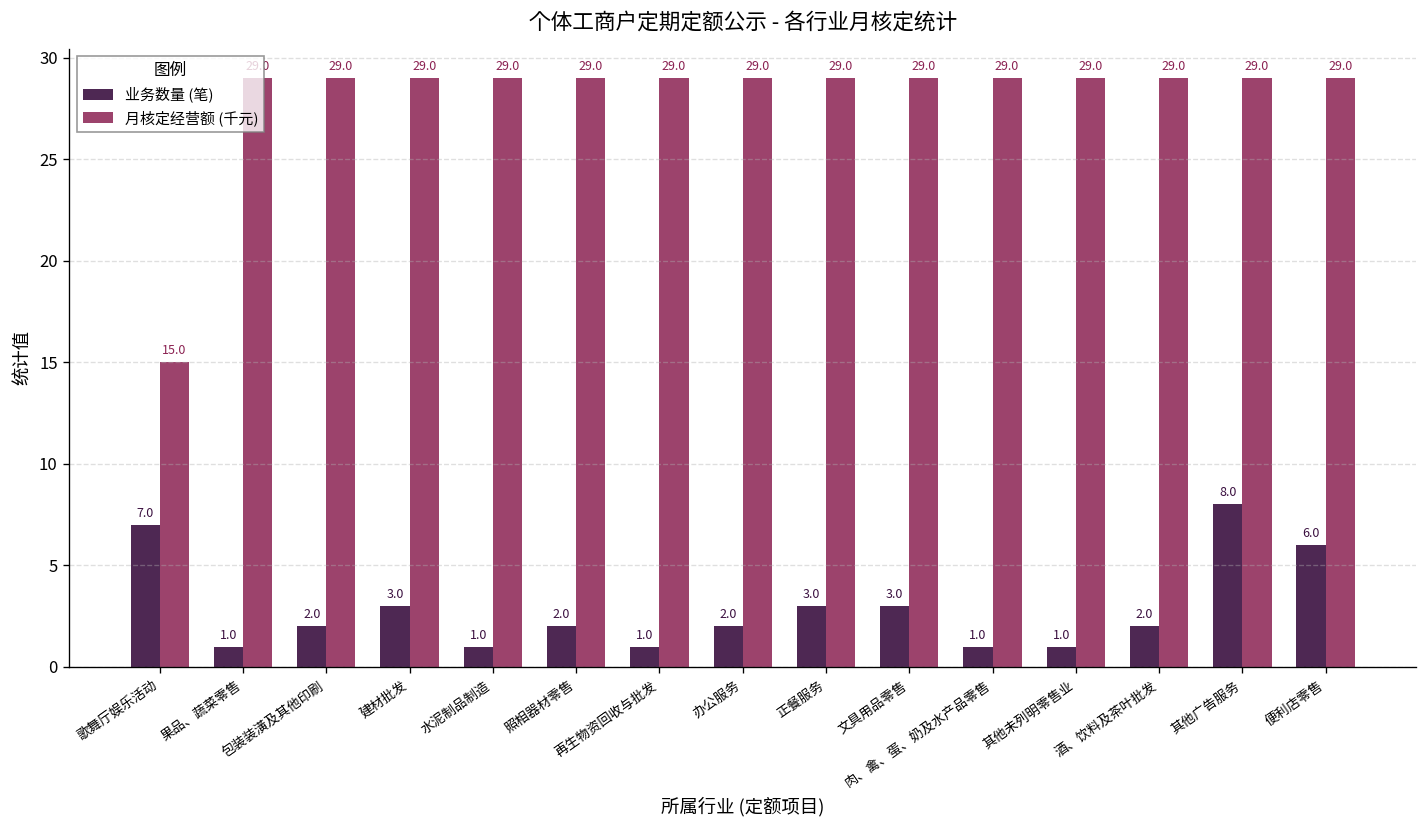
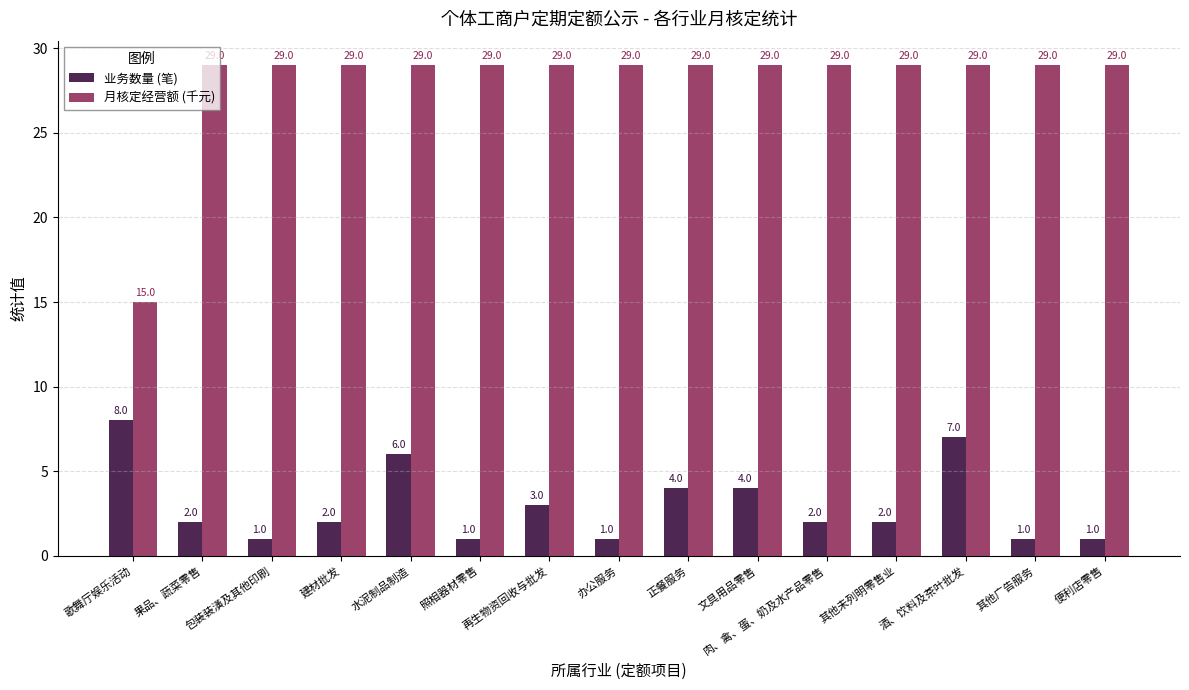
业务数量 (笔), 歌舞厅娱乐活动: 7.0 -> 8.0
业务数量 (笔), 果品、蔬菜零售: 1.0 -> 2.0
业务数量 (笔), 包装装潢及其他印刷: 2.0 -> 1.0
业务数量 (笔), 建材批发: 3.0 -> 2.0
业务数量 (笔), 水泥制品制造: 1.0 -> 6.0
业务数量 (笔), 照相器材零售: 2.0 -> 1.0
业务数量 (笔), 再生物资回收与批发: 1.0 -> 3.0
业务数量 (笔), 办公服务: 2.0 -> 1.0
业务数量 (笔), 正餐服务: 3.0 -> 4.0
业务数量 (笔), 文具用品零售: 3.0 -> 4.0
业务数量 (笔), 肉、禽、蛋、奶及水产品零售: 1.0 -> 2.0
业务数量 (笔), 其他未列明零售业: 1.0 -> 2.0
业务数量 (笔), 酒、饮料及茶叶批发: 2.0 -> 7.0
业务数量 (笔), 其他广告服务: 8.0 -> 1.0
业务数量 (笔), 便利店零售: 6.0 -> 1.0
